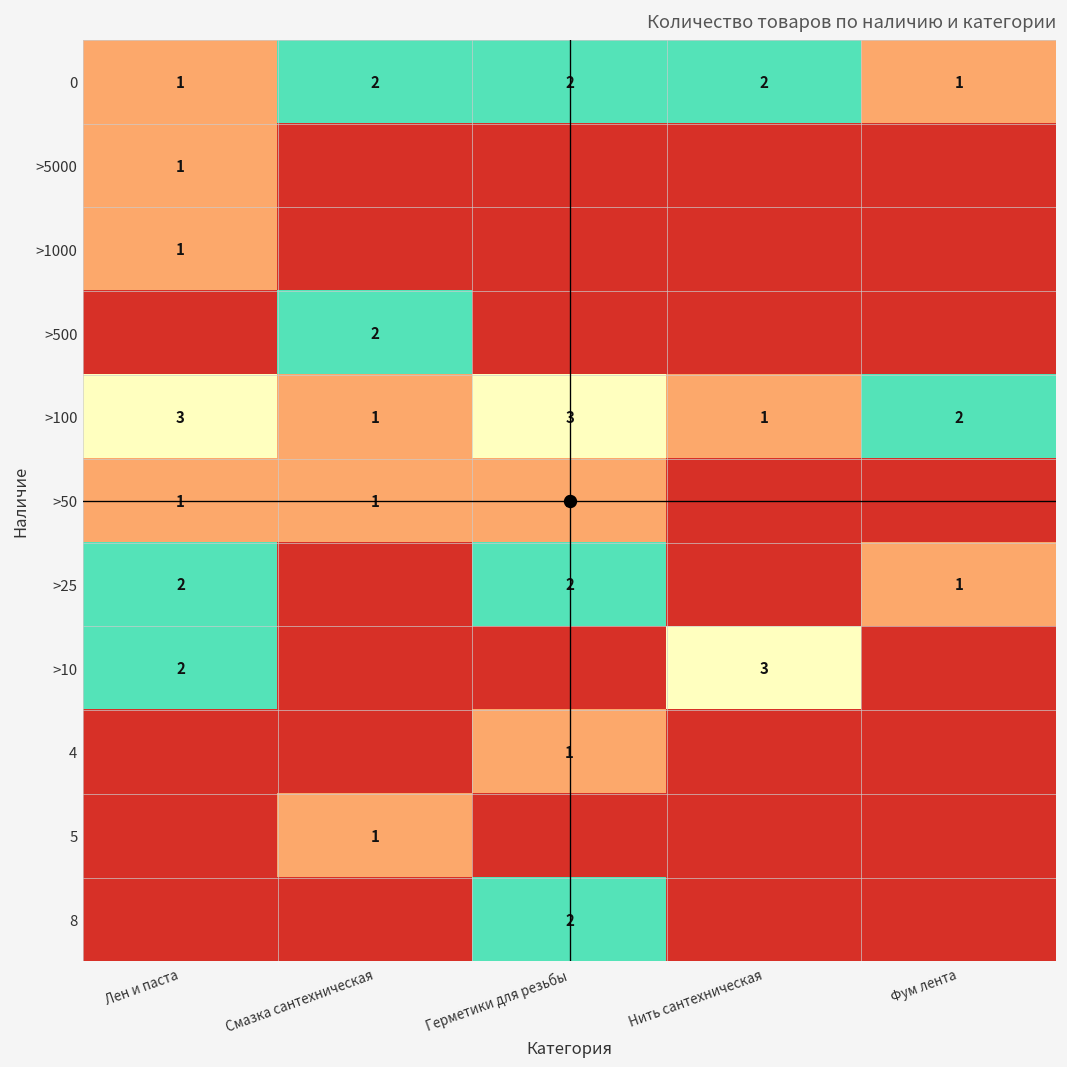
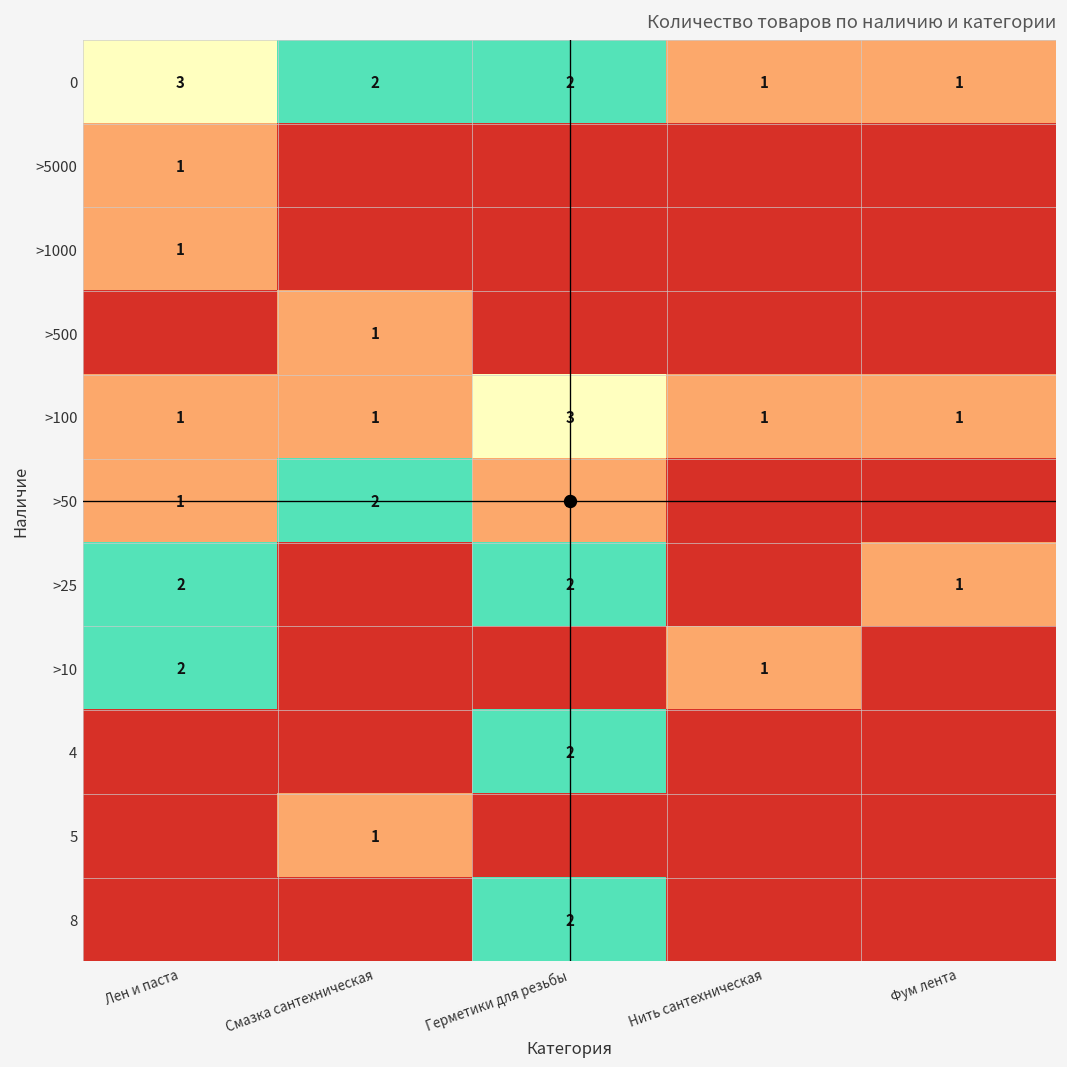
0, Лен и паста: 1 -> 3
0, Нить сантехническая: 2 -> 1
>500, Смазка сантехническая: 2 -> 1
>100, Лен и паста: 3 -> 1
>100, Фум лента: 2 -> 1
>50, Смазка сантехническая: 1 -> 2
>10, Нить сантехническая: 3 -> 1
4, Герметики для резьбы: 1 -> 2
